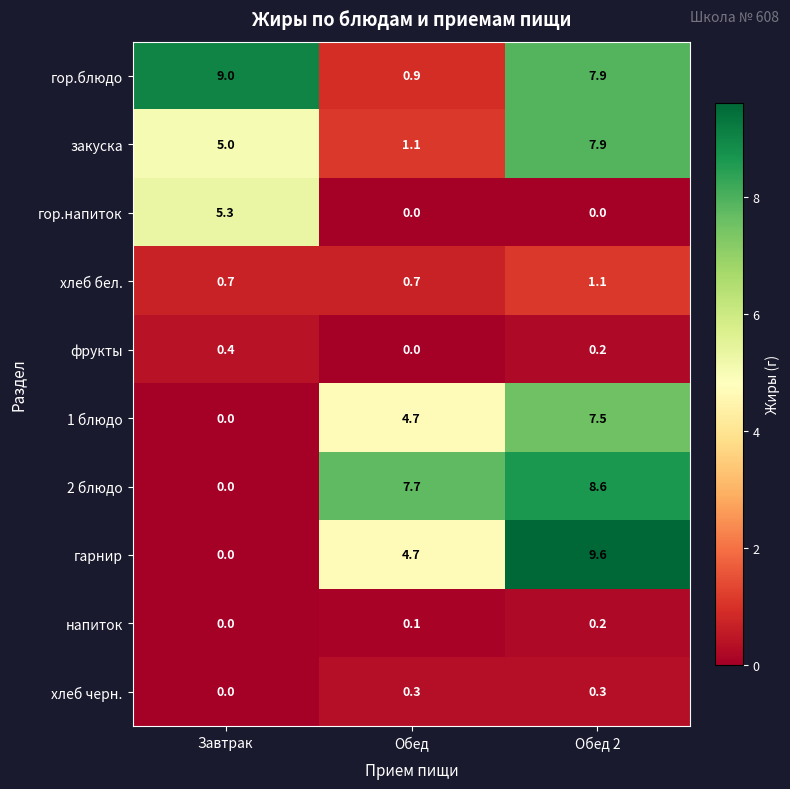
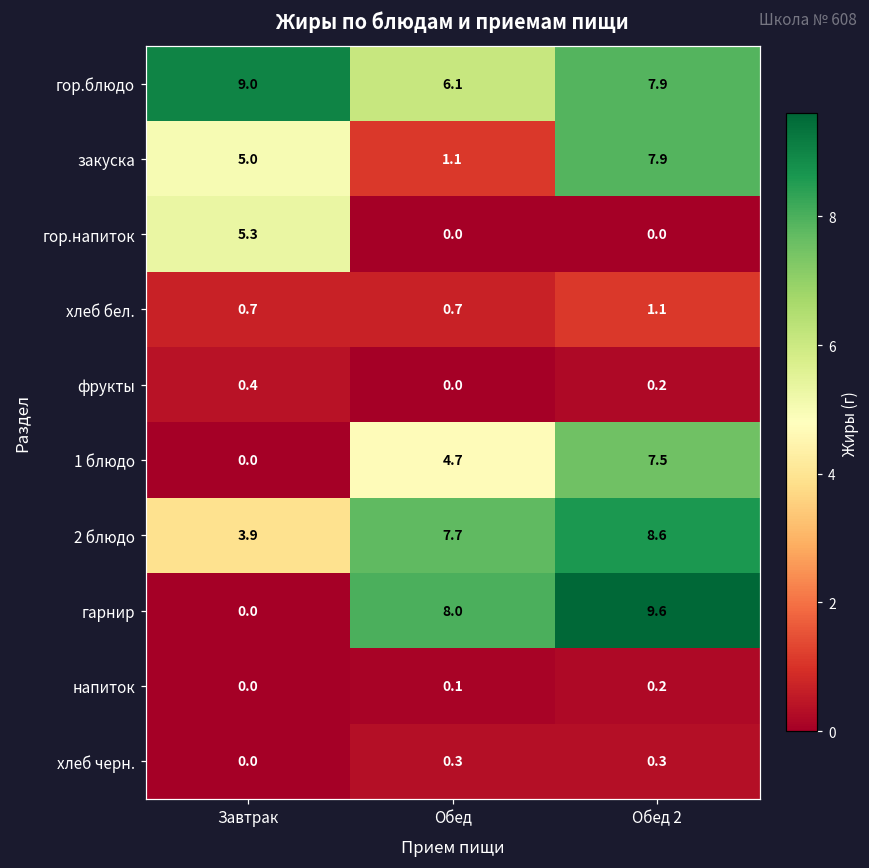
гор.блюдо, Обед: 0.9 -> 6.1
2 блюдо, Завтрак: 0.0 -> 3.9
гарнир, Обед: 4.7 -> 8.0
